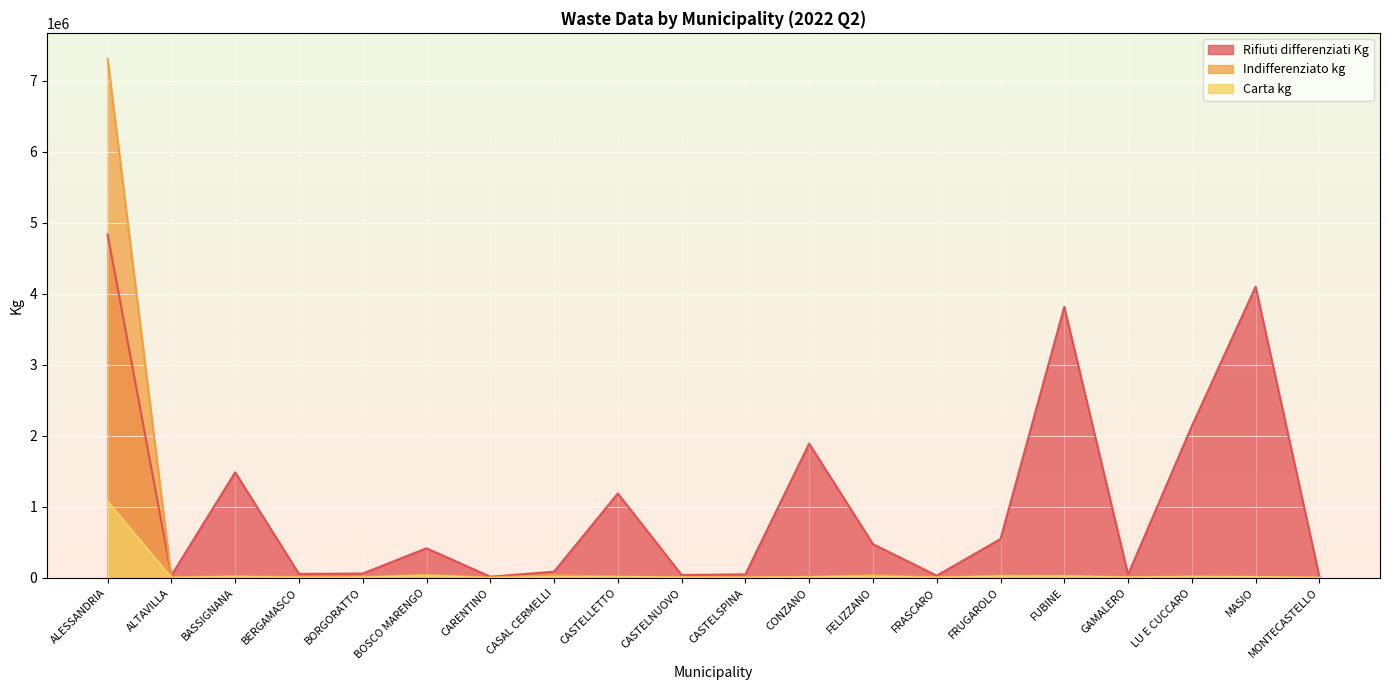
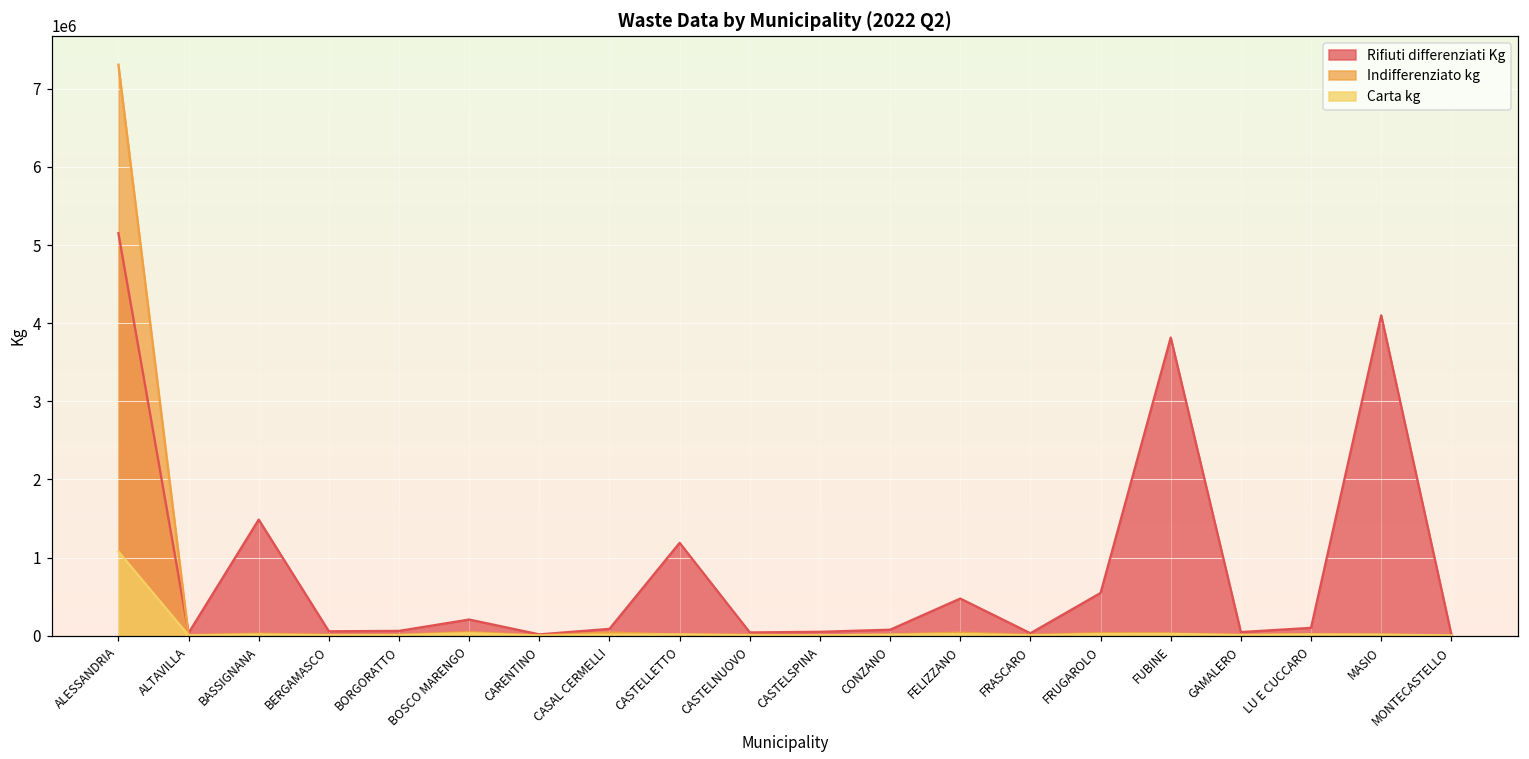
Rifiuti differenziati Kg, ALESSANDRIA: 4800000 -> 5200000
Rifiuti differenziati Kg, BOSCO MARENGO: 400000 -> 200000
Rifiuti differenziati Kg, CONZANO: 1900000 -> 100000
Rifiuti differenziati Kg, LU E CUCCARO: 2100000 -> 100000
